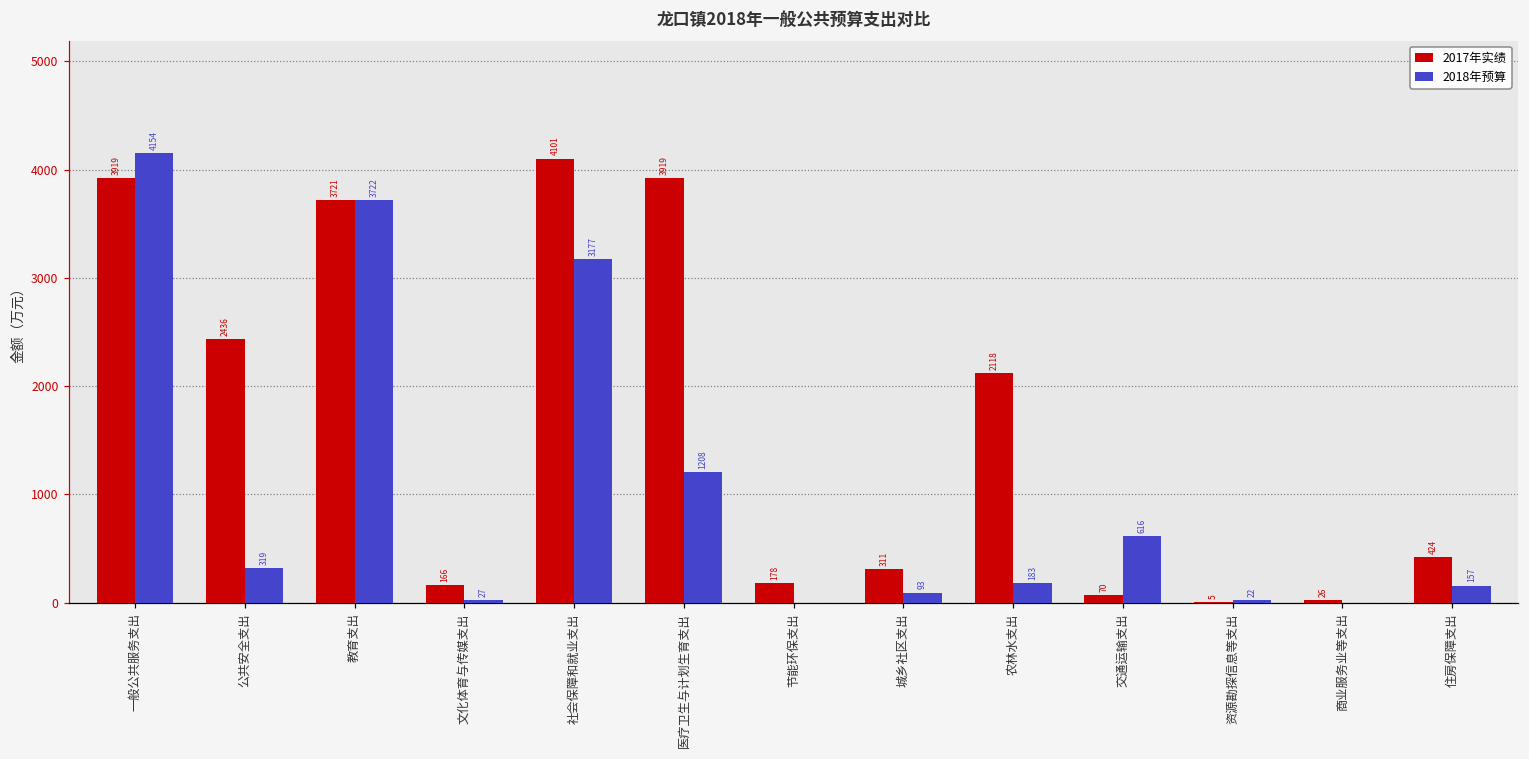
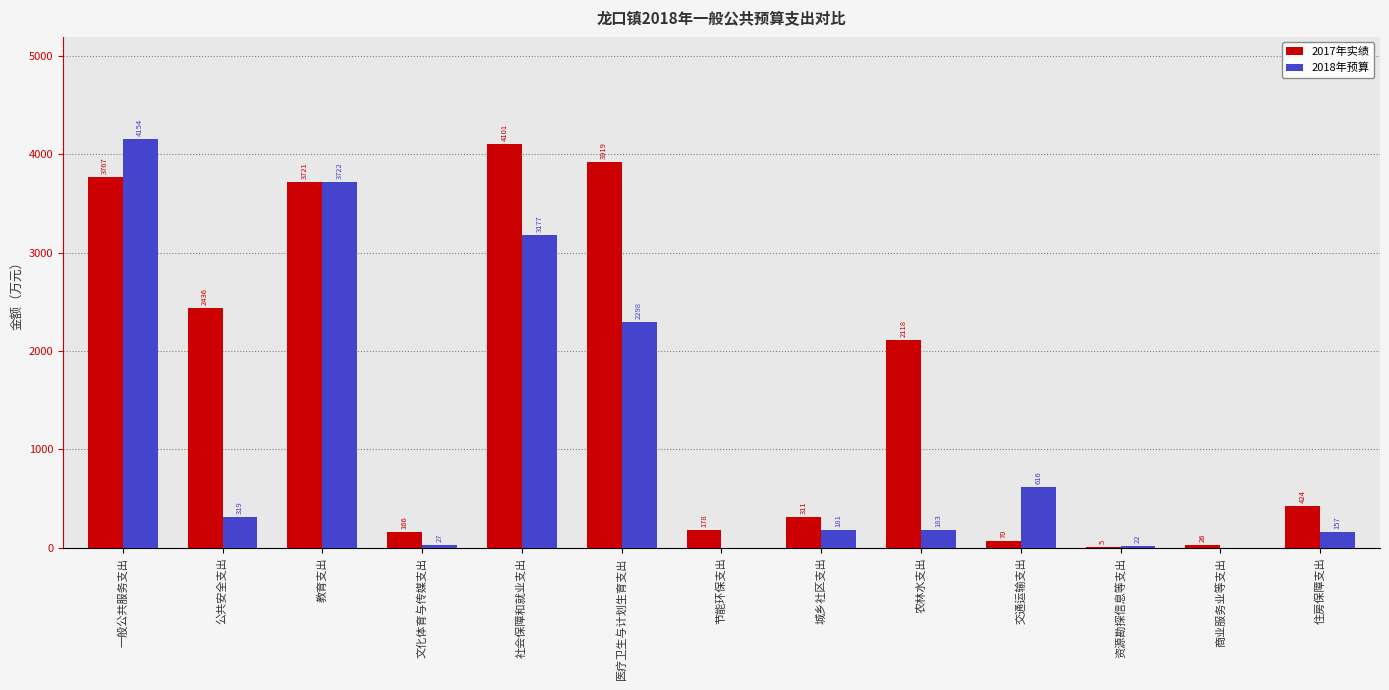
2017年实绩, 一般公共服务支出: 3919 -> 3767
2018年预算, 医疗卫生与计划生育支出: 1208 -> 2298
2018年预算, 城乡社区支出: 93 -> 181
